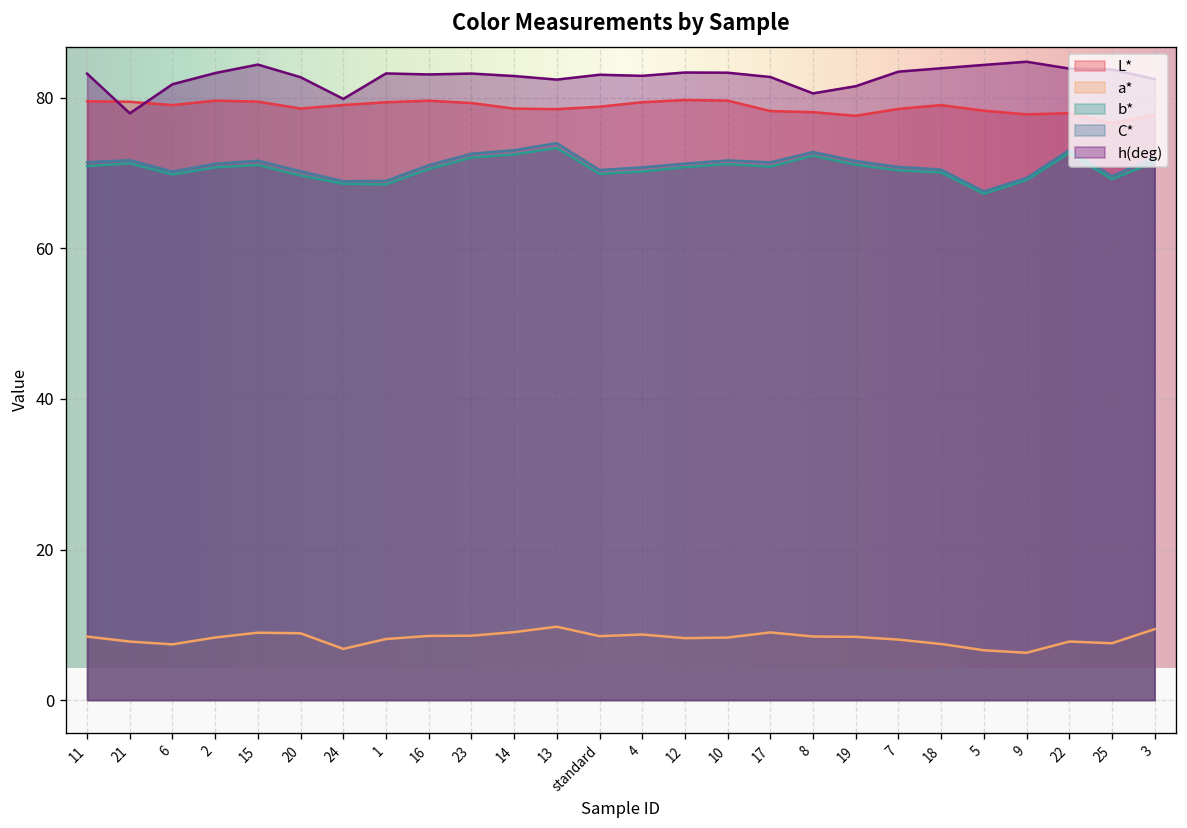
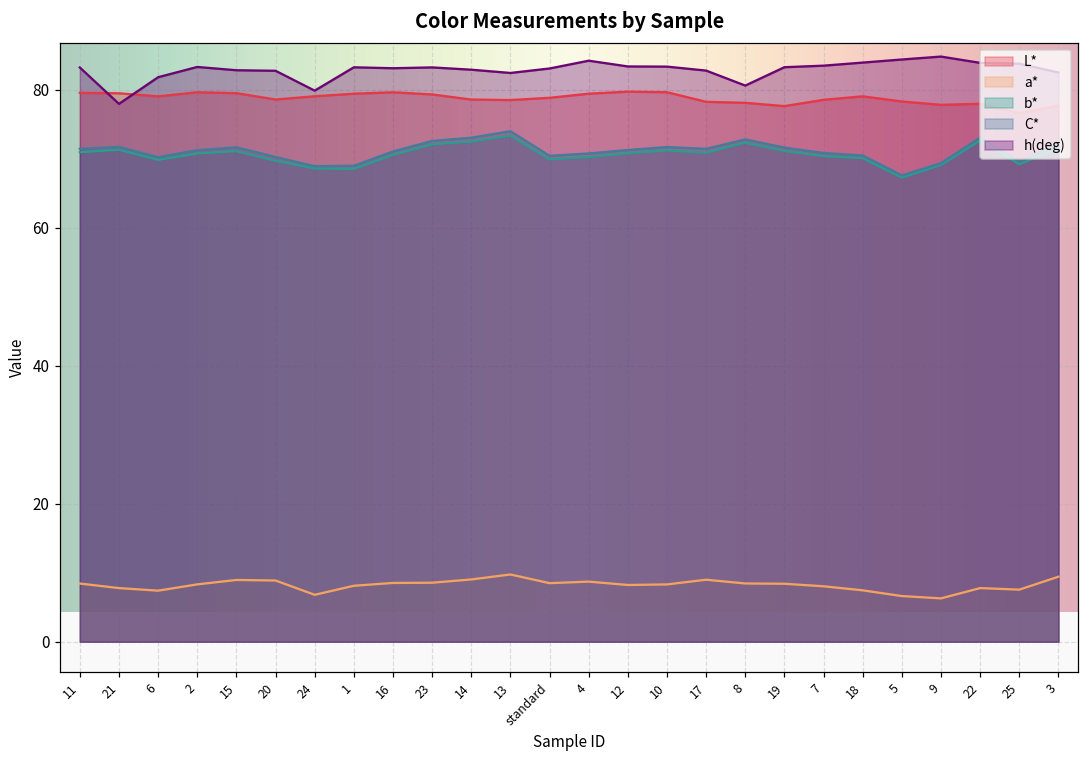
h(deg), 15: 84 -> 83
h(deg), 4: 83 -> 84
h(deg), 19: 82 -> 83
